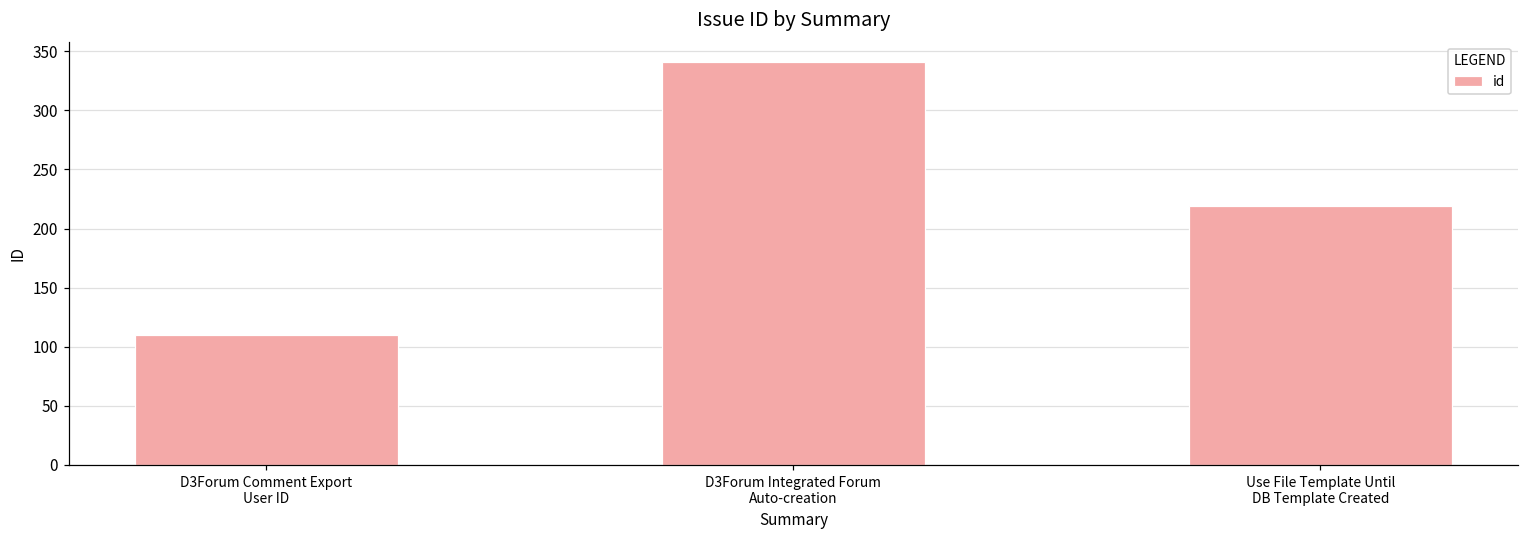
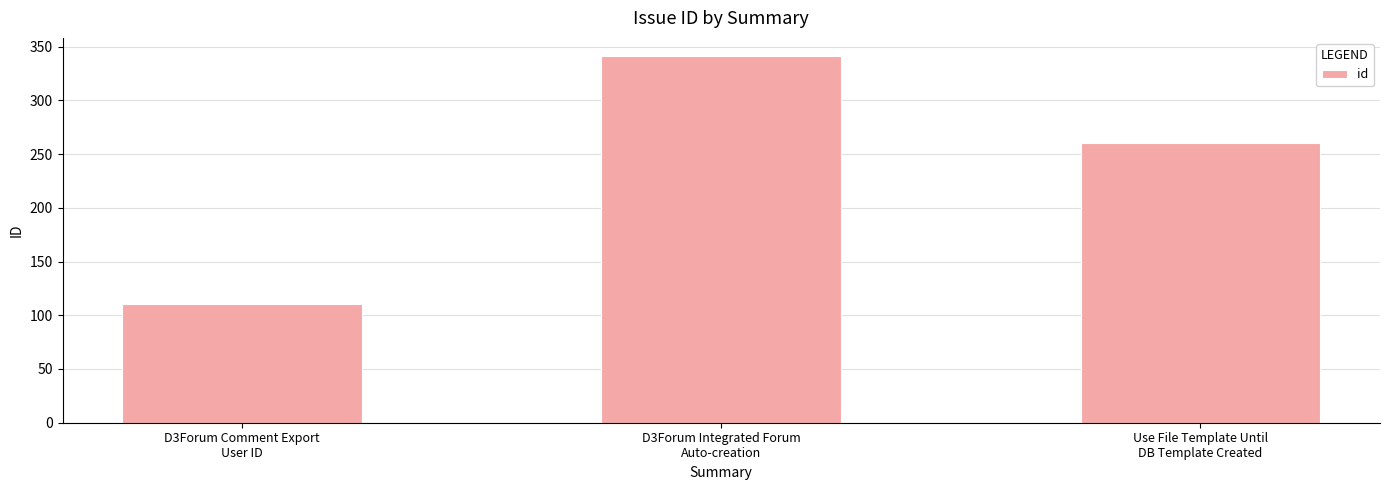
Use File Template Until DB Template Created: 219 -> 260
